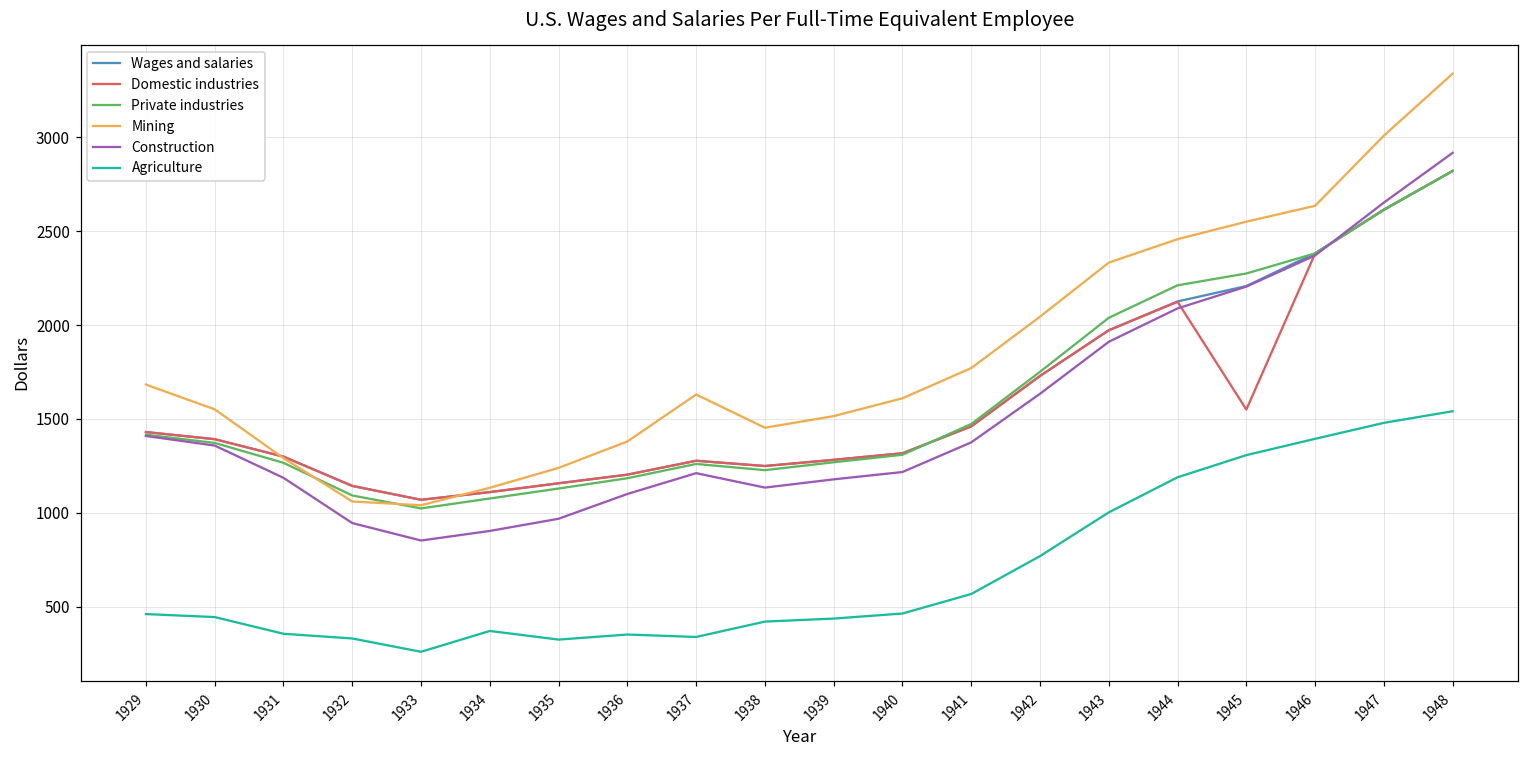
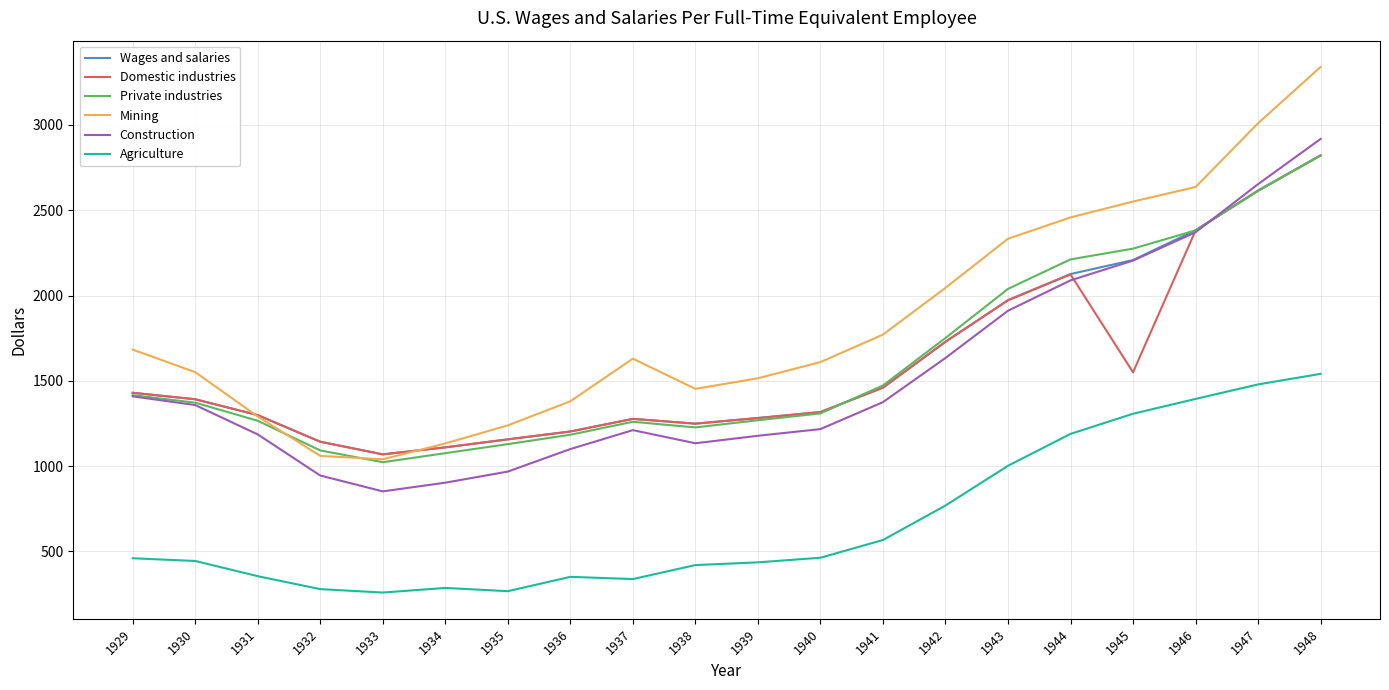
Agriculture, 1932: 330 -> 280
Agriculture, 1934: 370 -> 290
Agriculture, 1935: 320 -> 270
